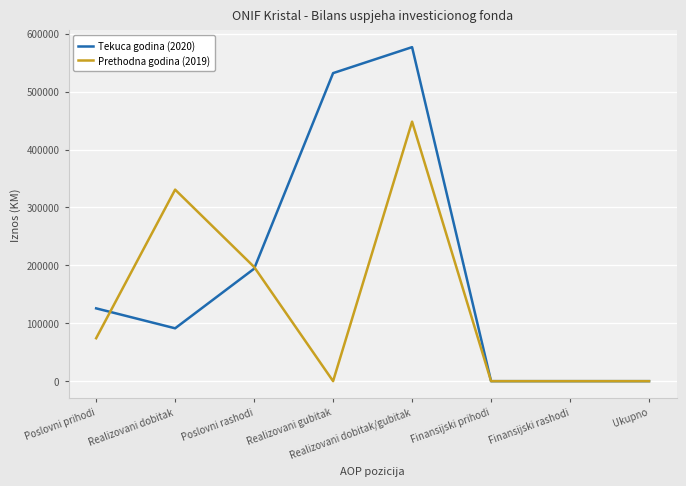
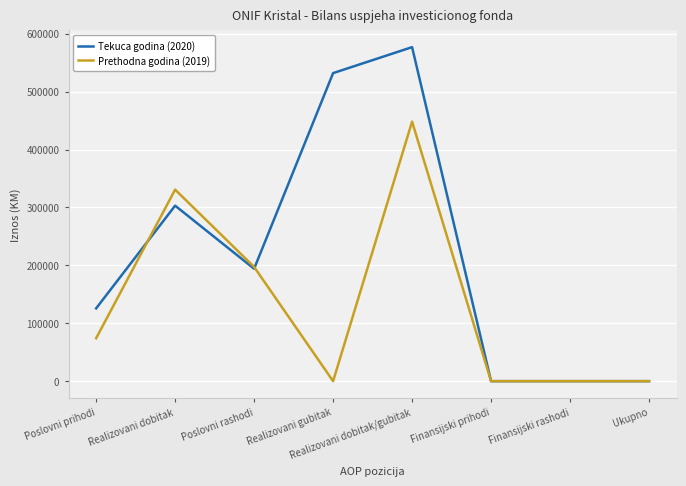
Tekuca godina (2020), Realizovani dobitak: 90000 -> 300000
